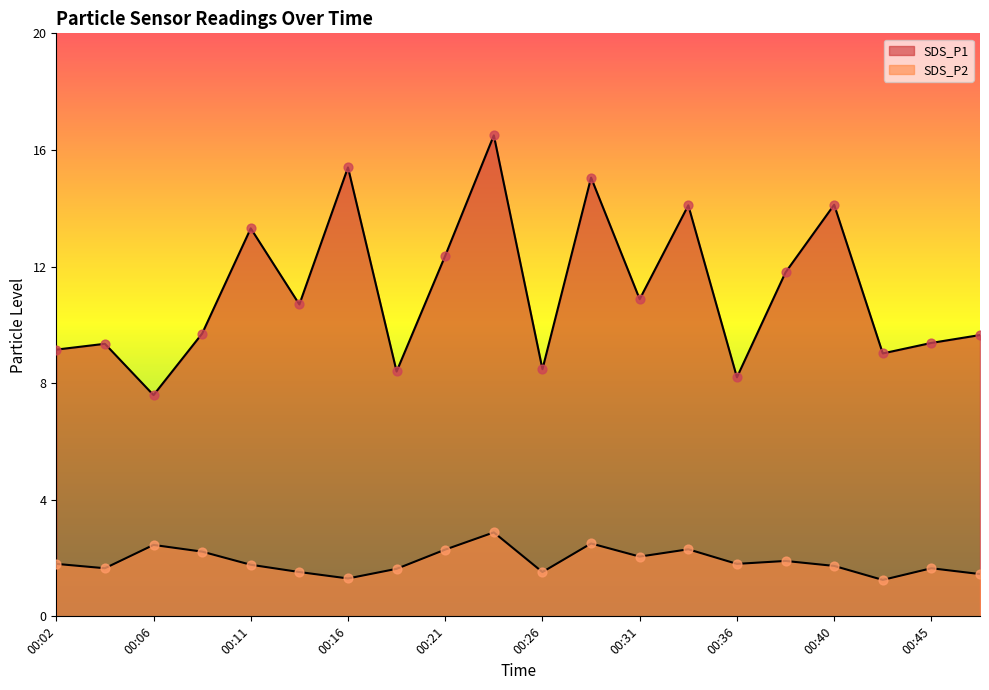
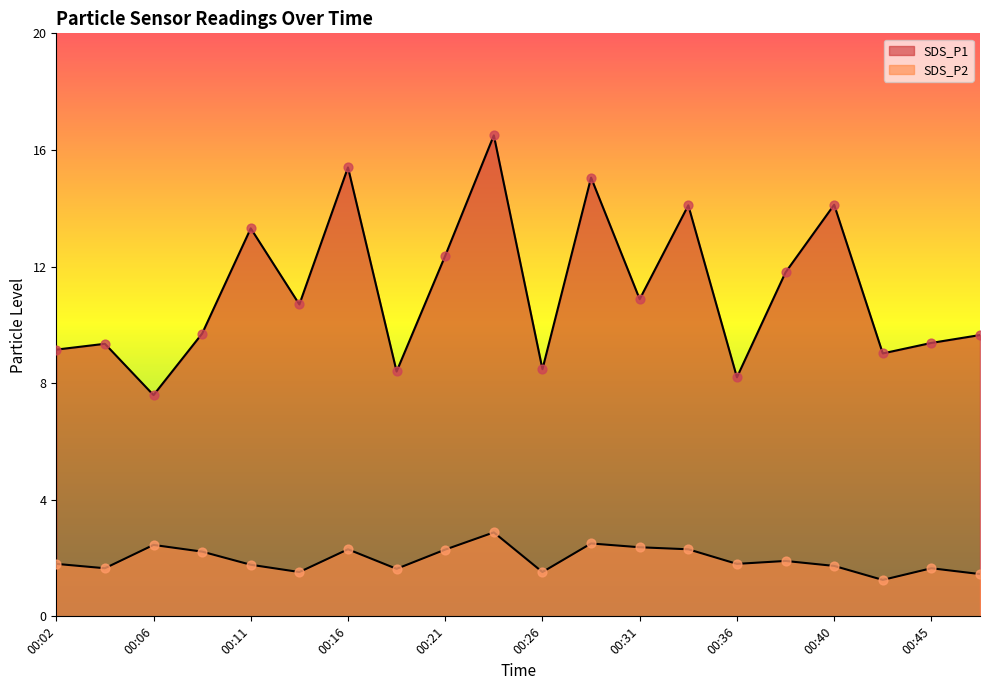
SDS_P2, 00:16: 1.3 -> 2.3
SDS_P2, 00:31: 2.1 -> 2.4
